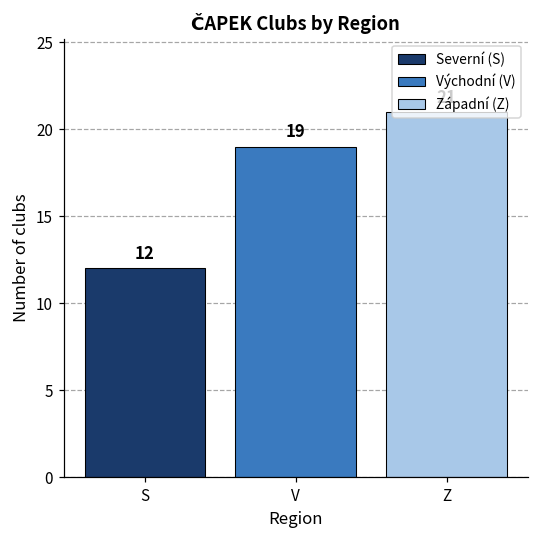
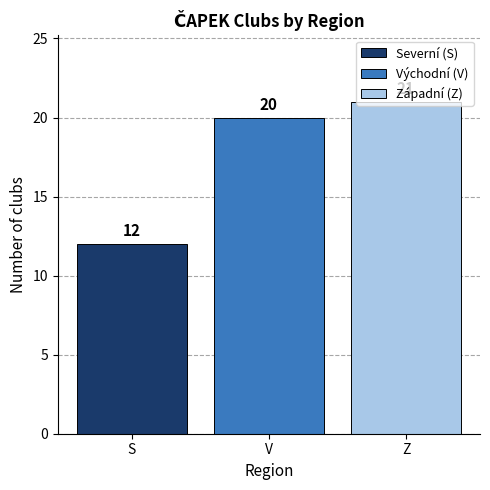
V: 19 -> 20
